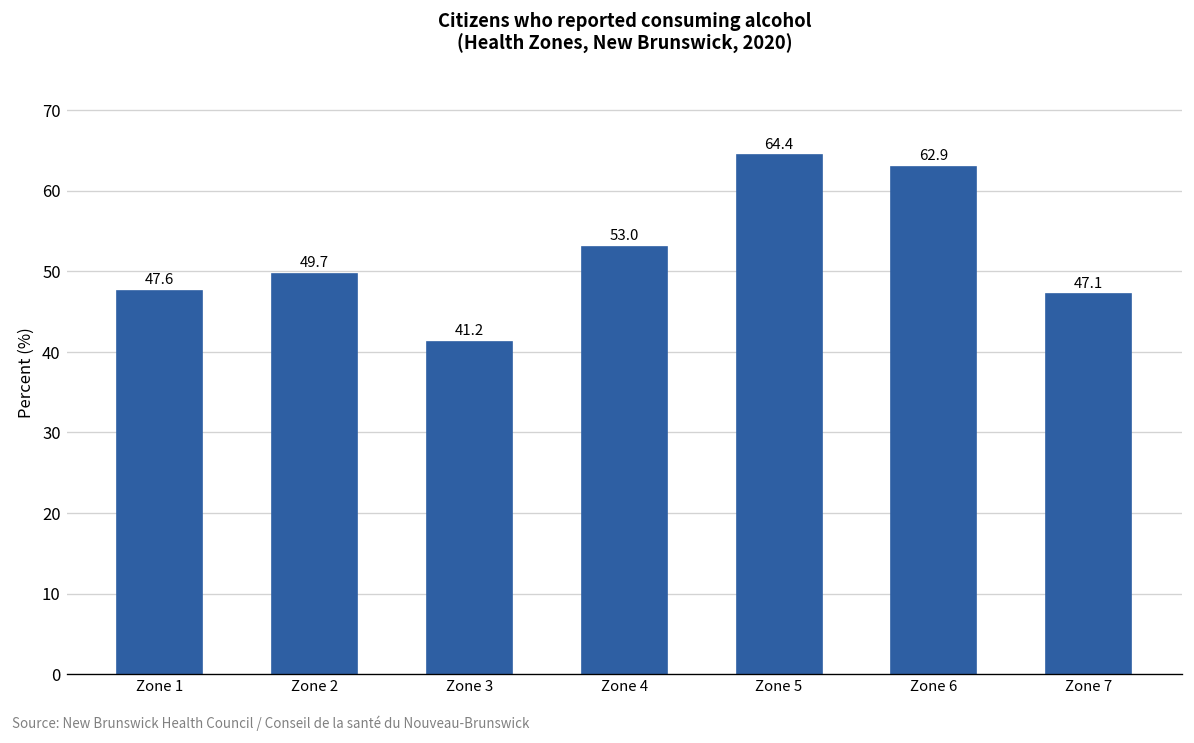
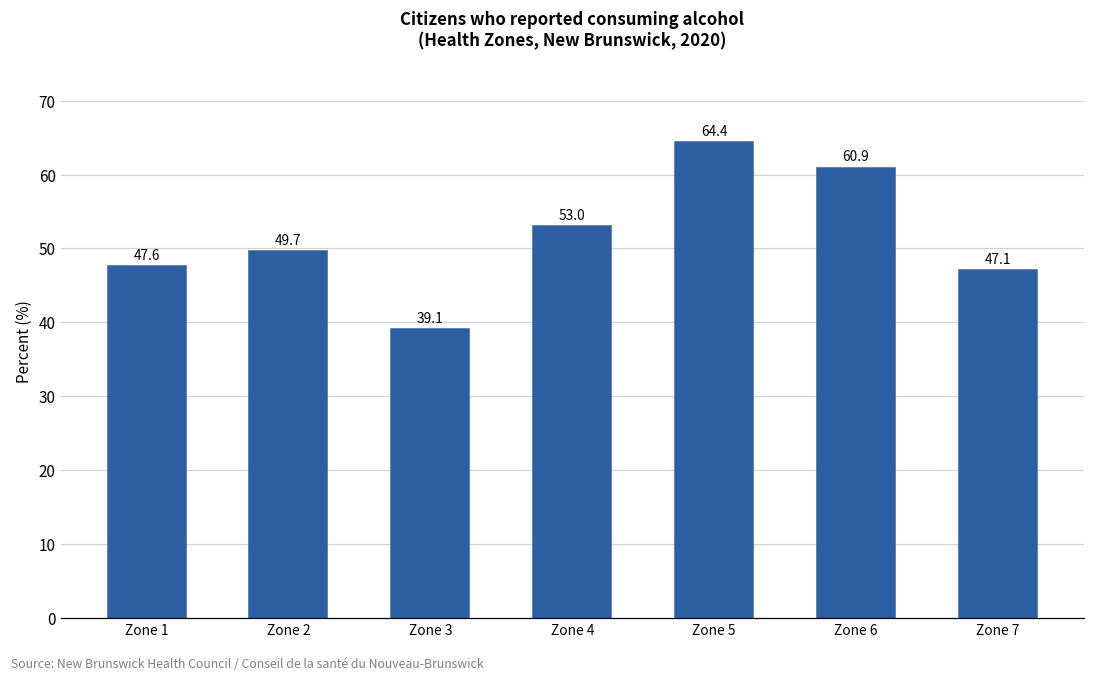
Zone 3: 41.2 -> 39.1
Zone 6: 62.9 -> 60.9
